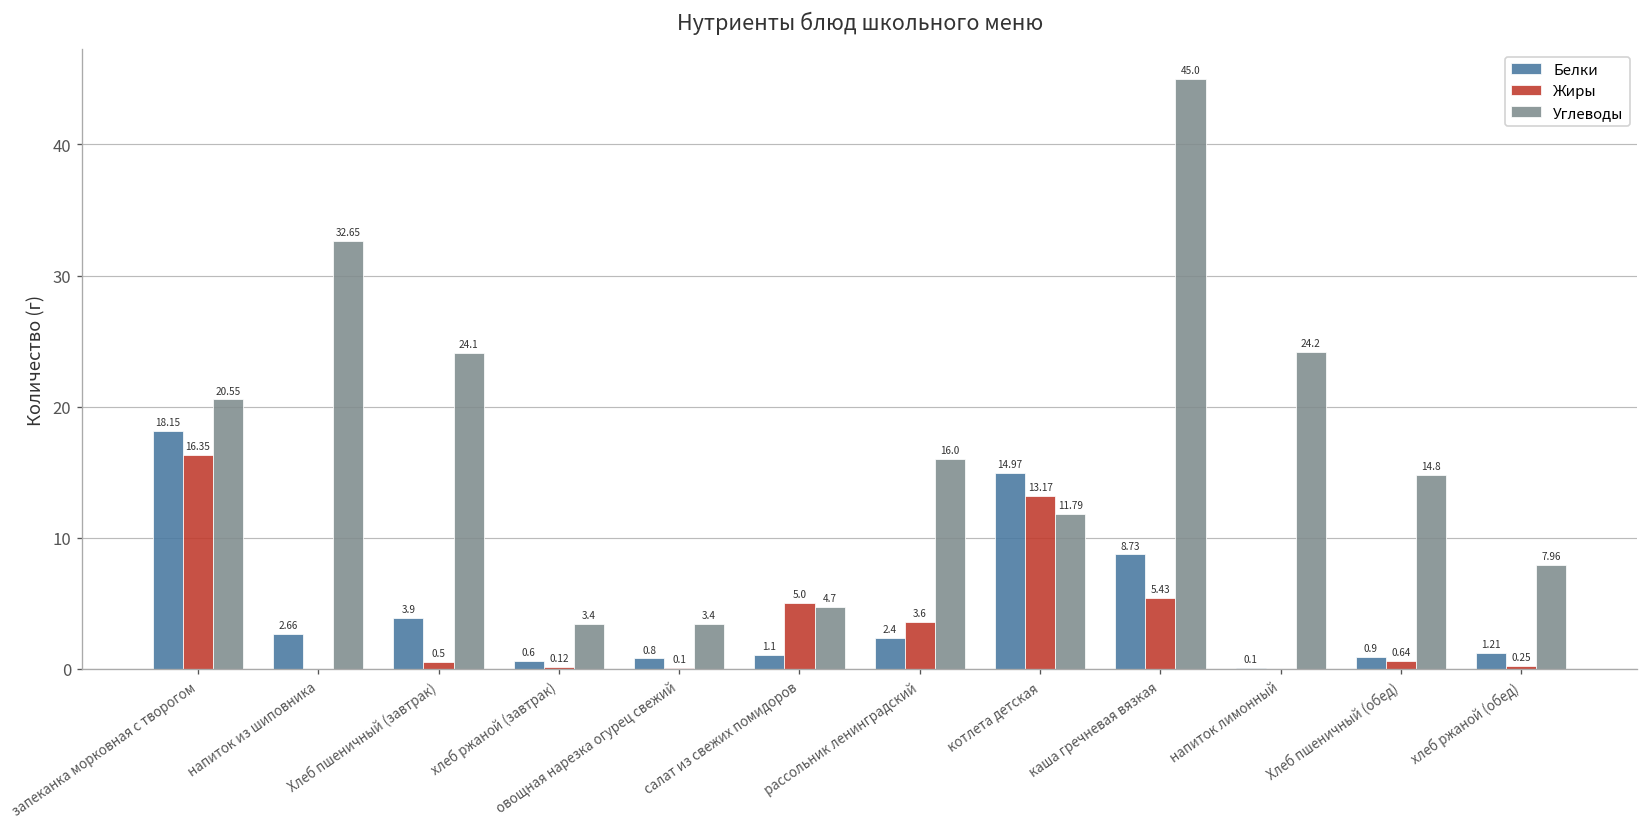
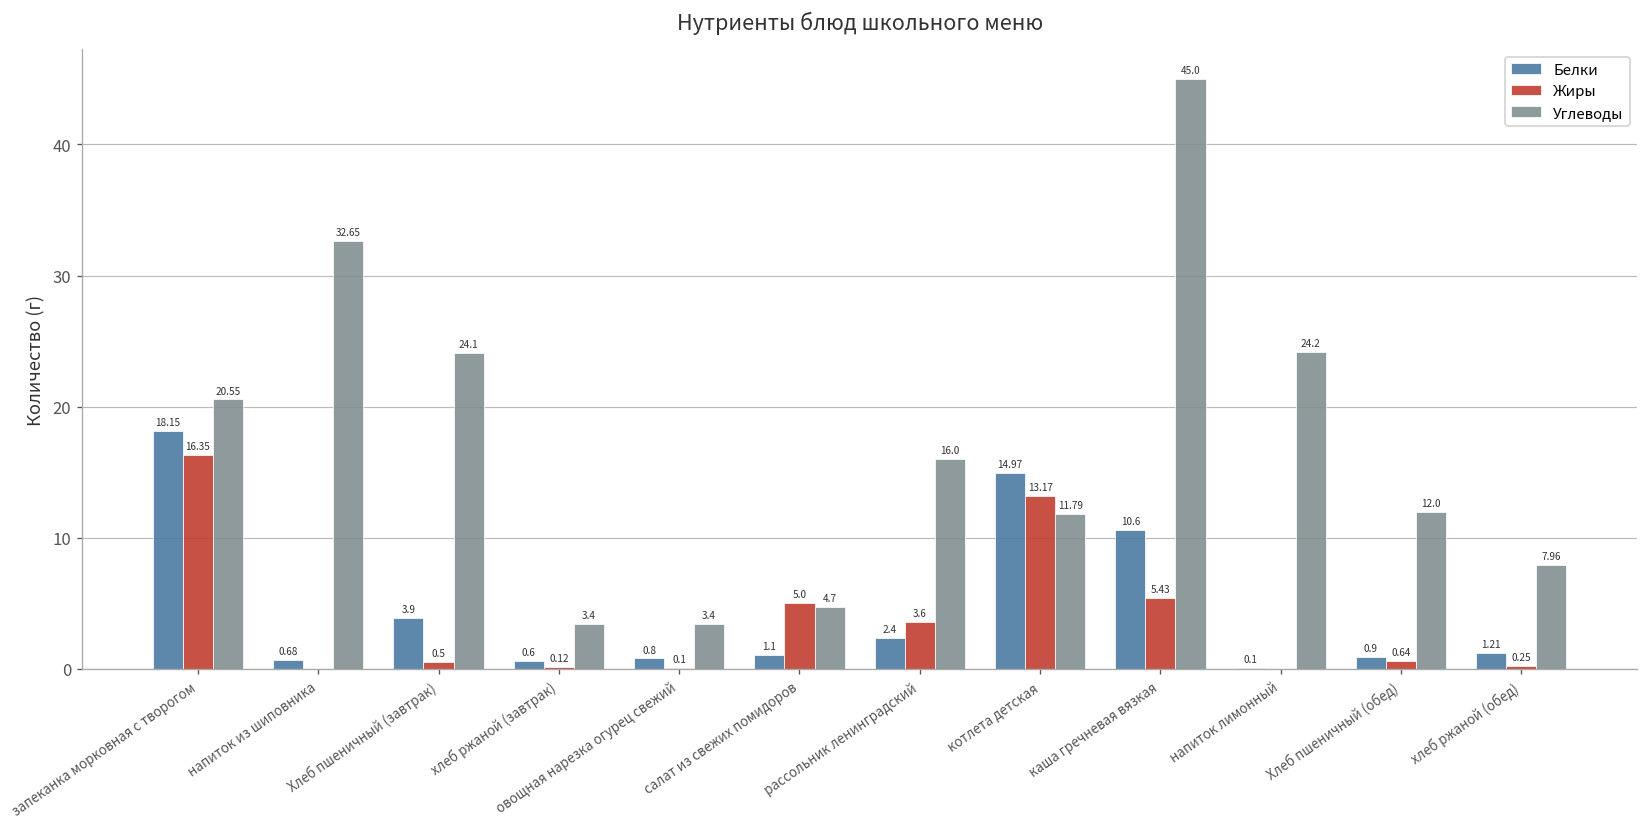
Белки, напиток из шиповника: 2.66 -> 0.68
Белки, каша гречневая вязкая: 8.73 -> 10.6
Углеводы, Хлеб пшеничный (обед): 14.8 -> 12.0
